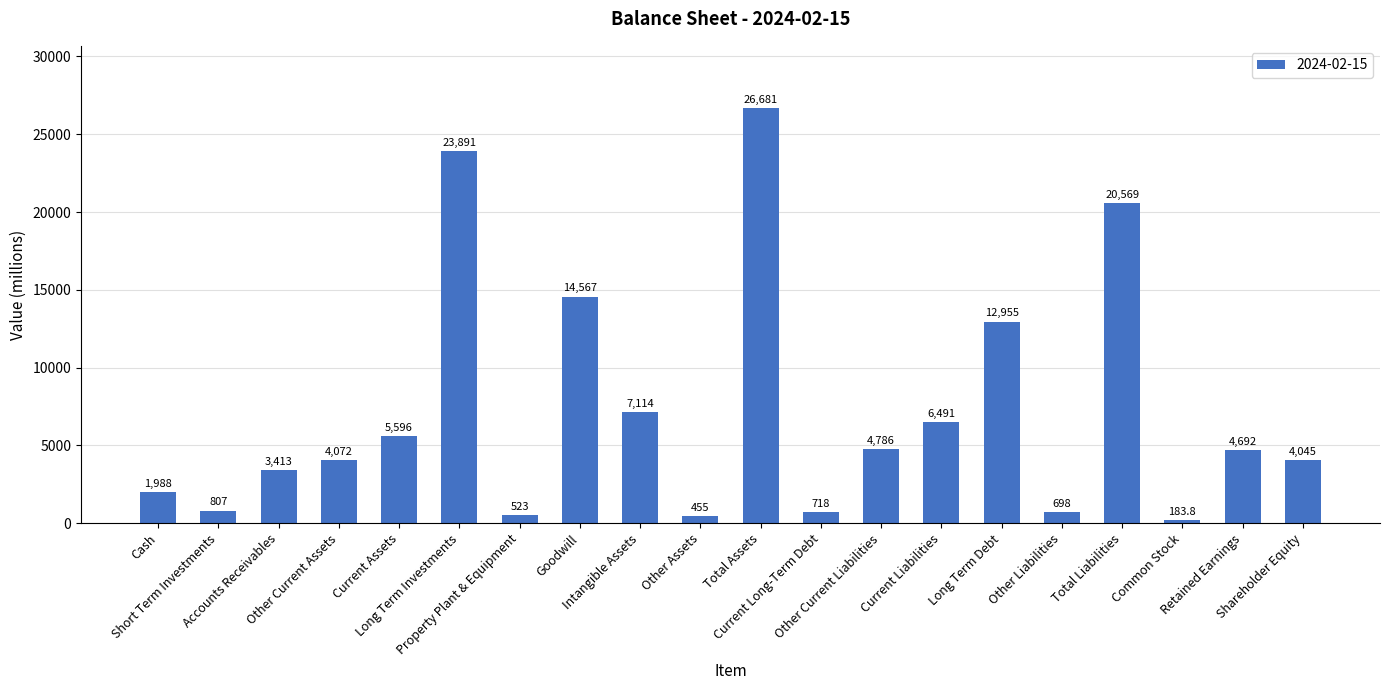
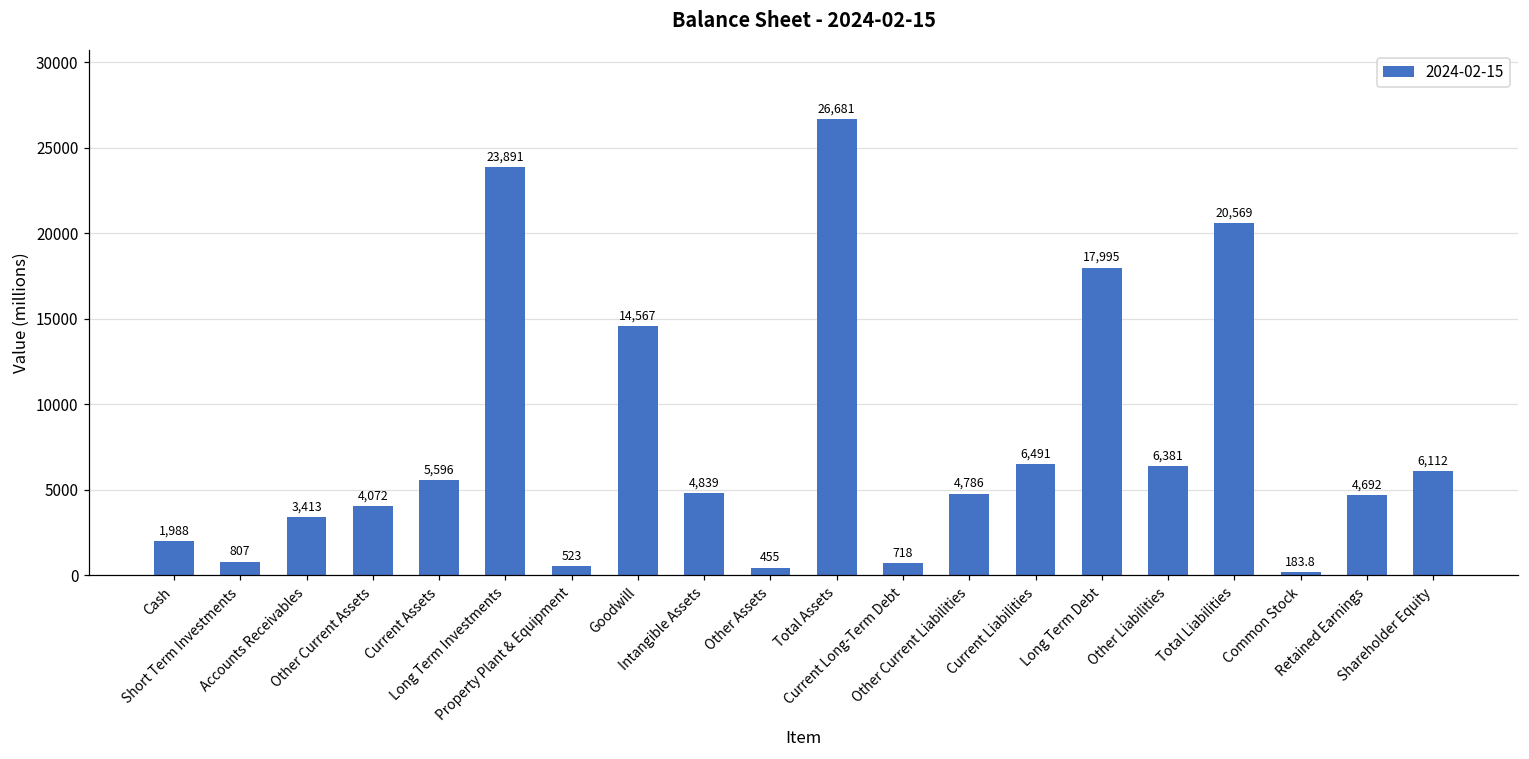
Intangible Assets: 7,114 -> 4,839
Long Term Debt: 12,955 -> 17,995
Other Liabilities: 698 -> 6,381
Shareholder Equity: 4,045 -> 6,112
